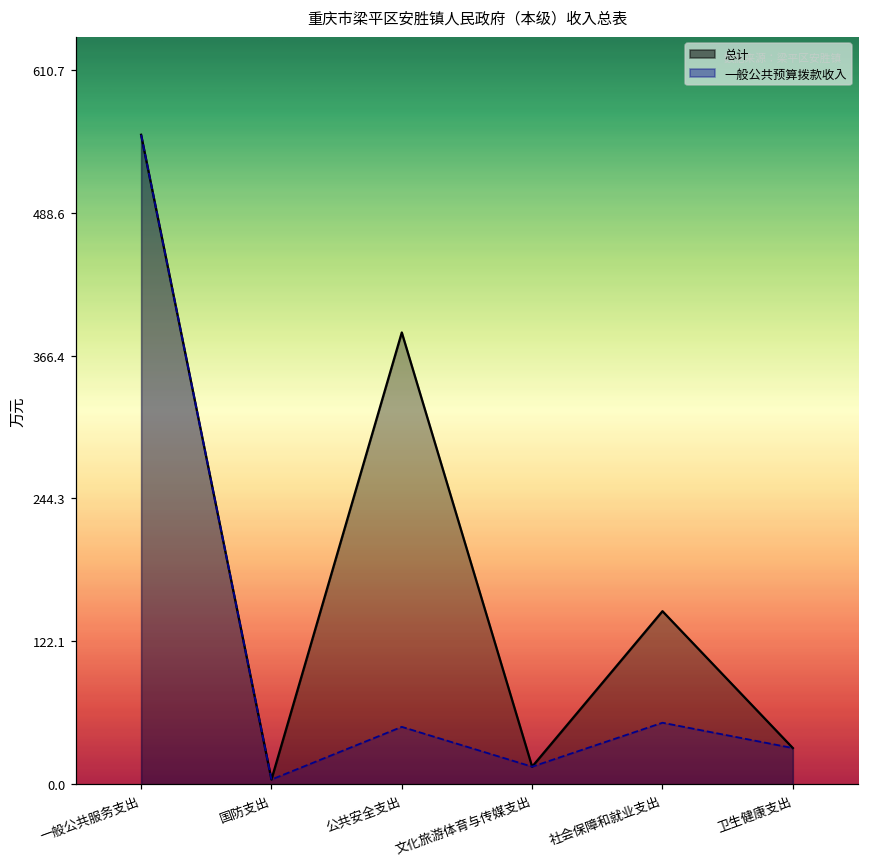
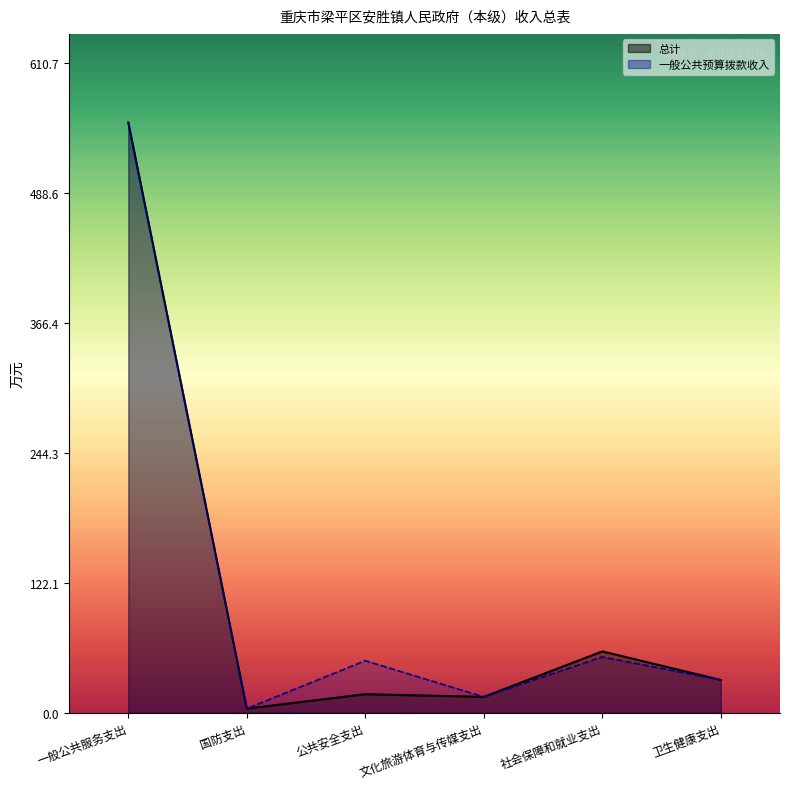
总计, 公共安全支出: 386 -> 18
总计, 社会保障和就业支出: 148 -> 58
